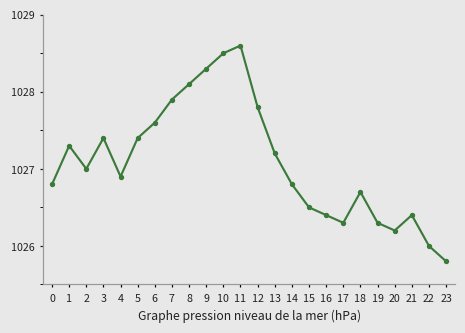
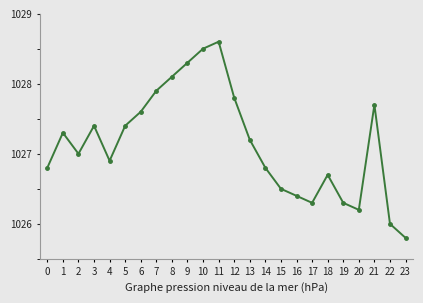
21: 1026.4 -> 1027.7
